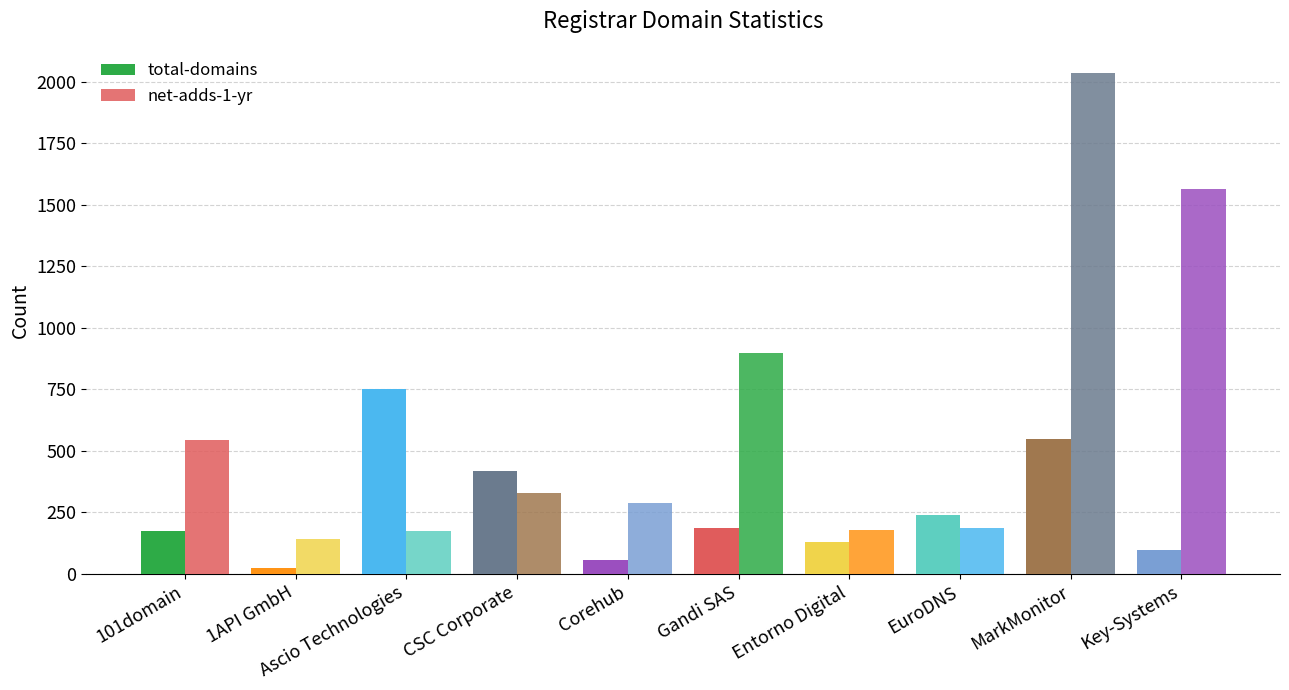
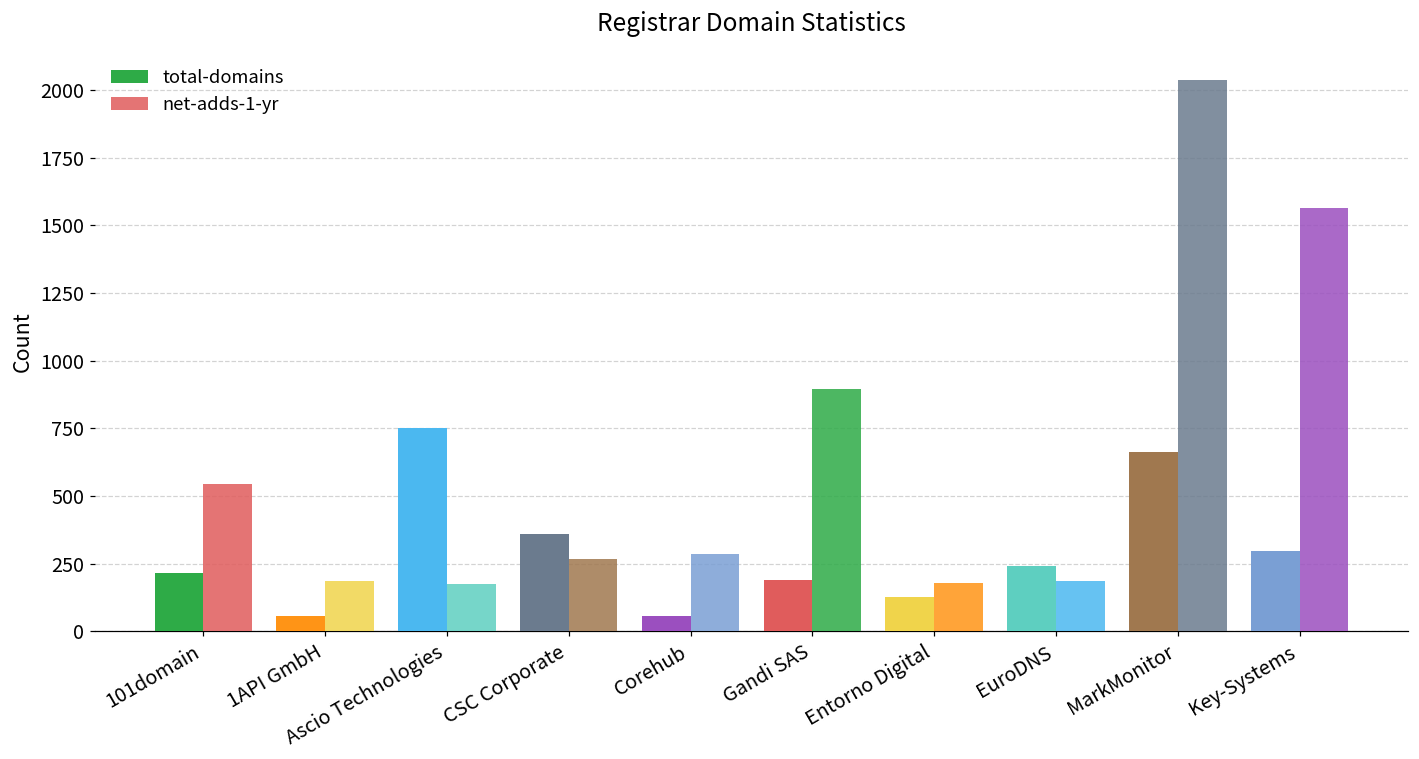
total-domains, 101domain: 170 -> 210
total-domains, 1API GmbH: 20 -> 60
net-adds-1-yr, 1API GmbH: 140 -> 190
total-domains, CSC Corporate: 420 -> 360
net-adds-1-yr, CSC Corporate: 330 -> 270
total-domains, MarkMonitor: 550 -> 660
total-domains, Key-Systems: 100 -> 300
